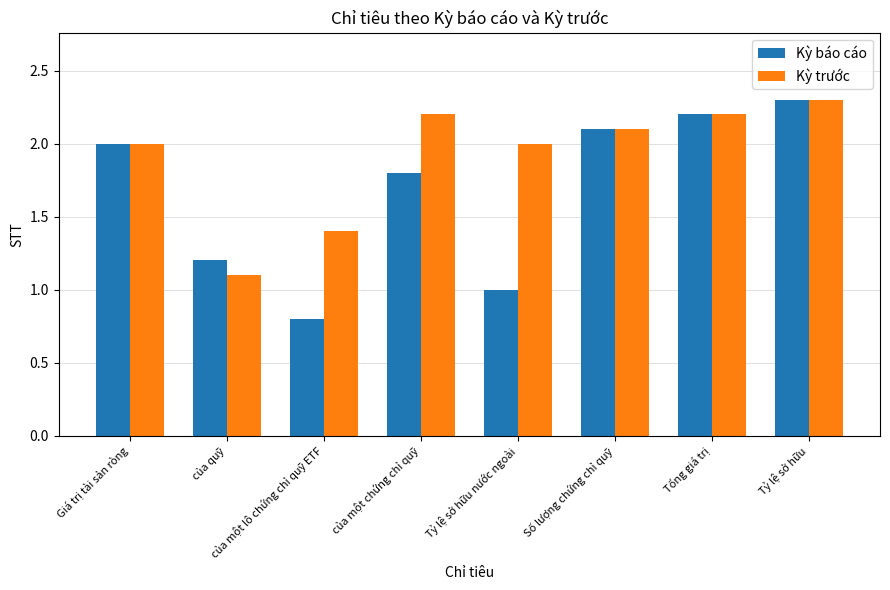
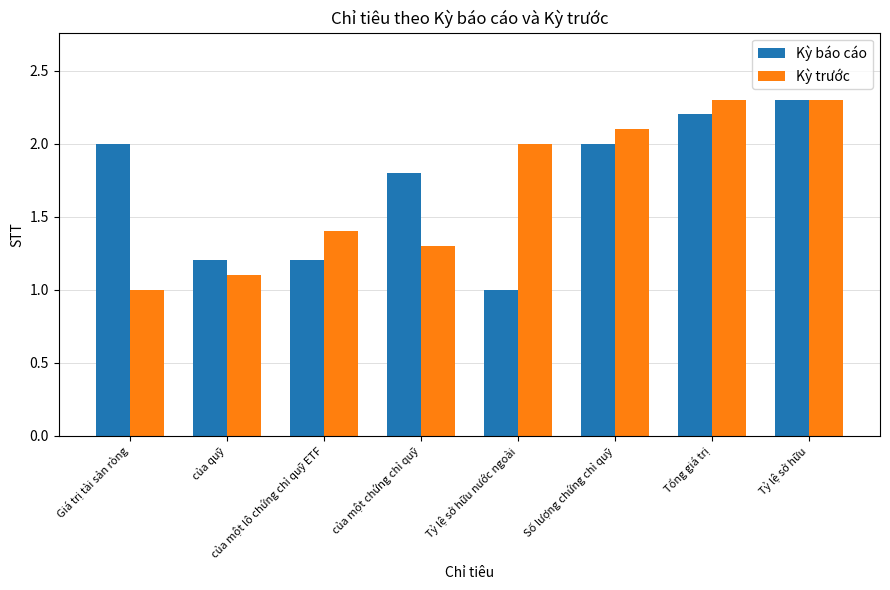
Kỳ trước, Giá trị tài sản ròng: 2 -> 1
Kỳ báo cáo, của một lô chứng chỉ quỹ ETF: 0.8 -> 1.2
Kỳ trước, của một chứng chỉ quỹ: 2.2 -> 1.3
Kỳ báo cáo, Số lượng chứng chỉ quỹ: 2.1 -> 2.0
Kỳ trước, Tổng giá trị: 2.2 -> 2.3
